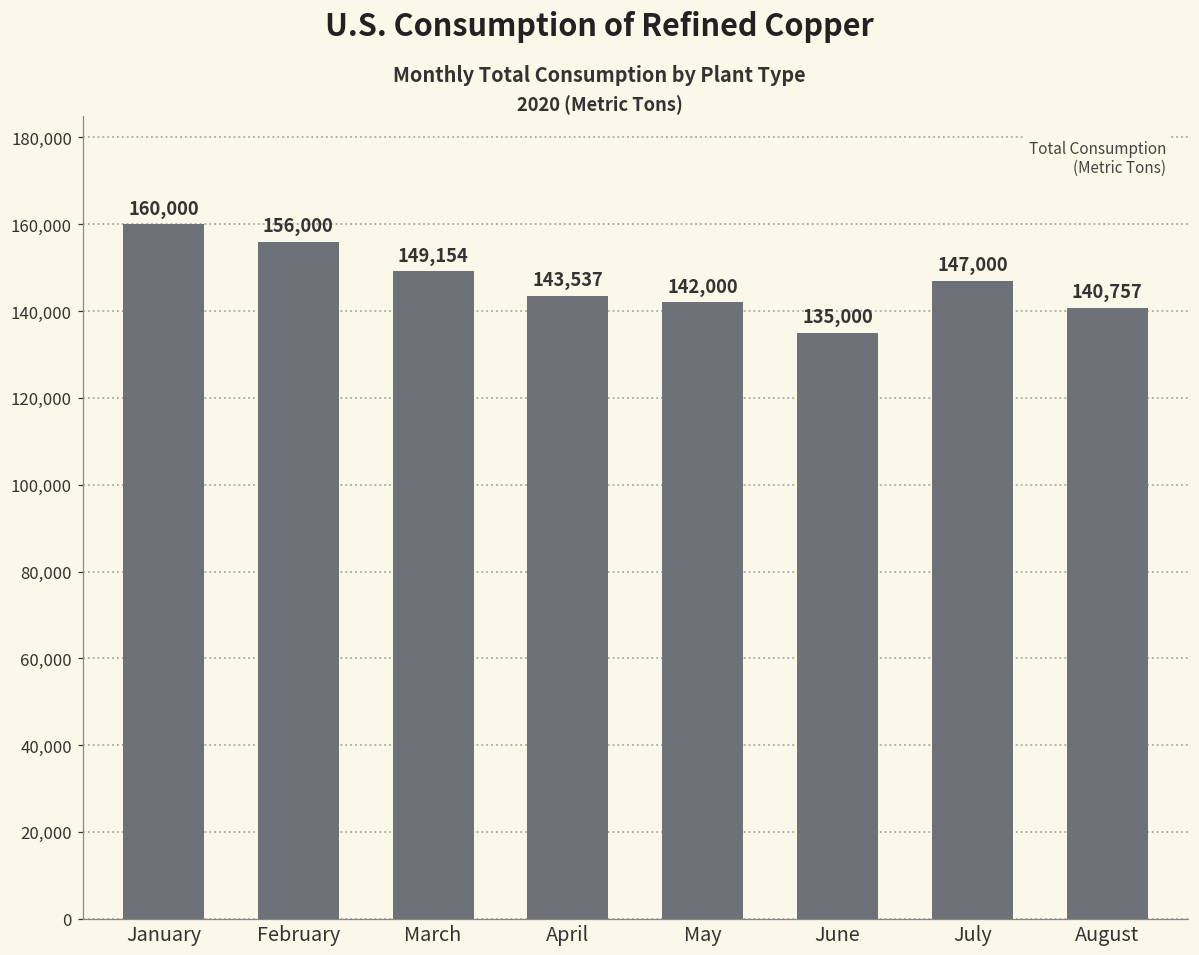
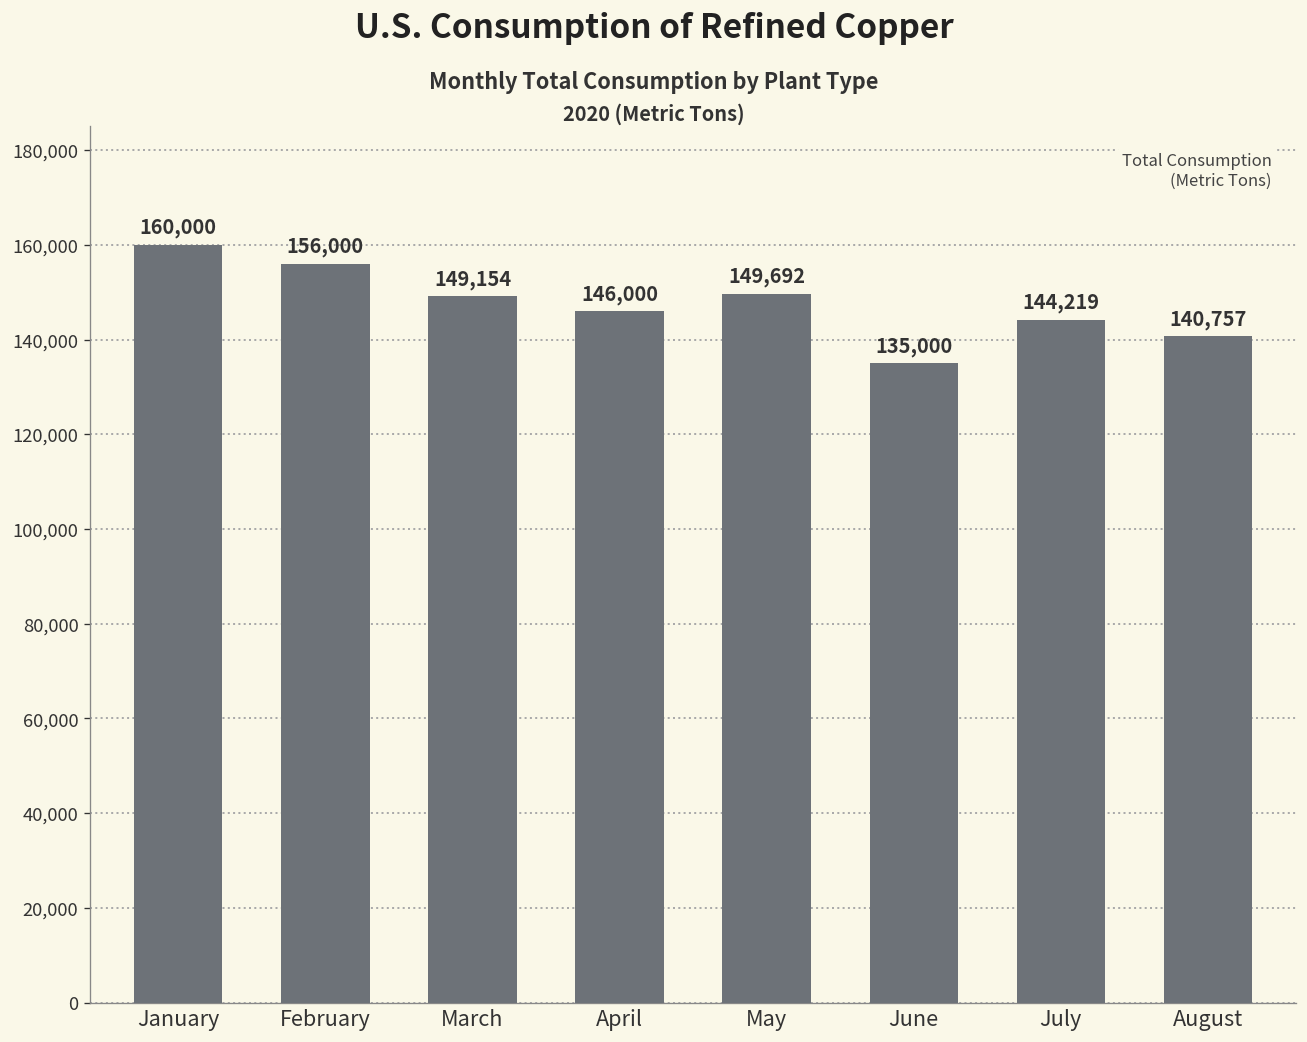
April: 143,537 -> 146,000
May: 142,000 -> 149,692
July: 147,000 -> 144,219
